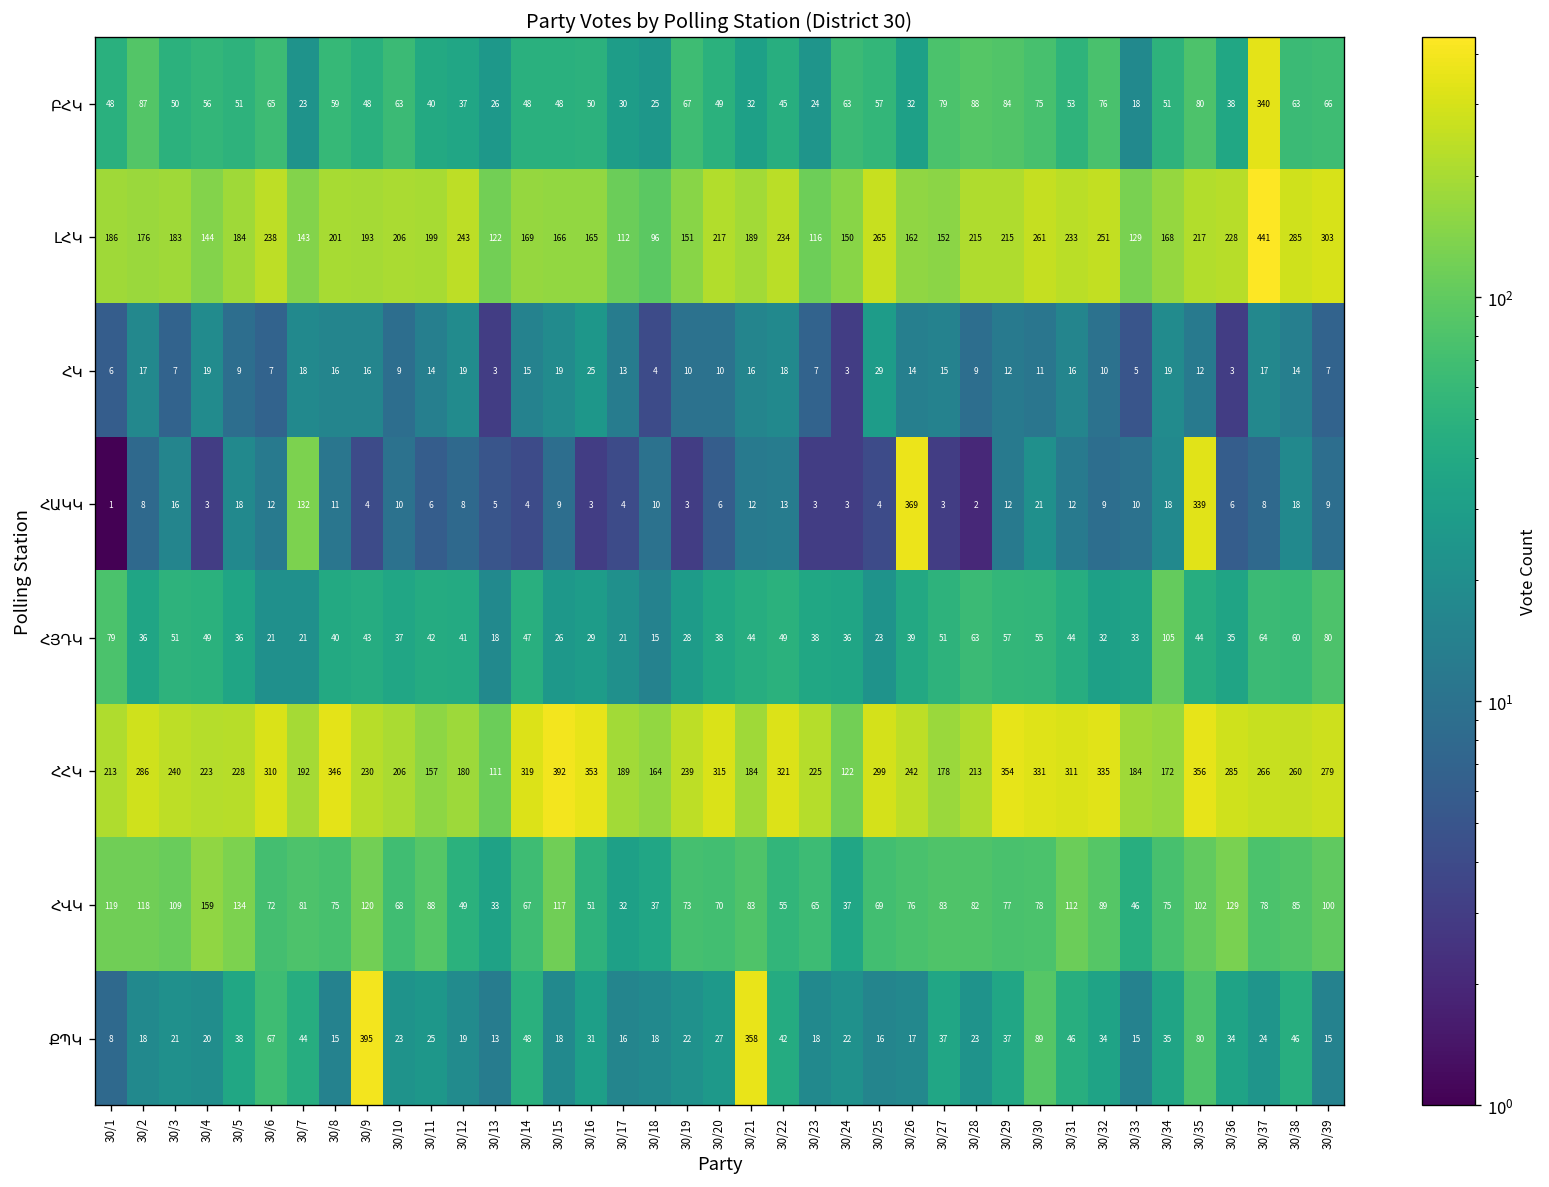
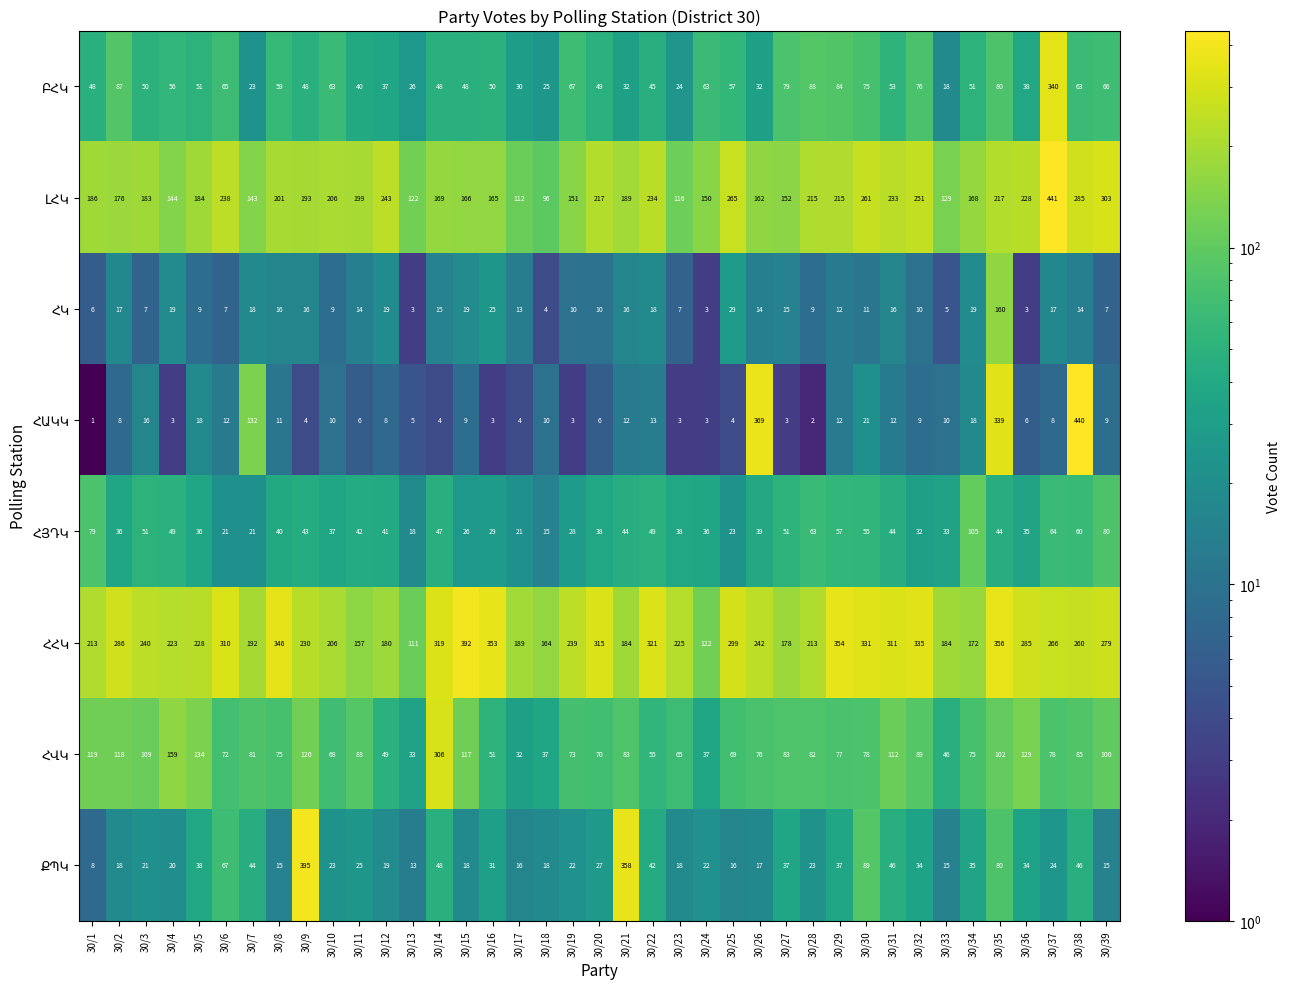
ՀԿ, 30/35: 12 -> 160
ՀԱԿԿ, 30/38: 18 -> 440
ՀՎԿ, 30/14: 67 -> 306
